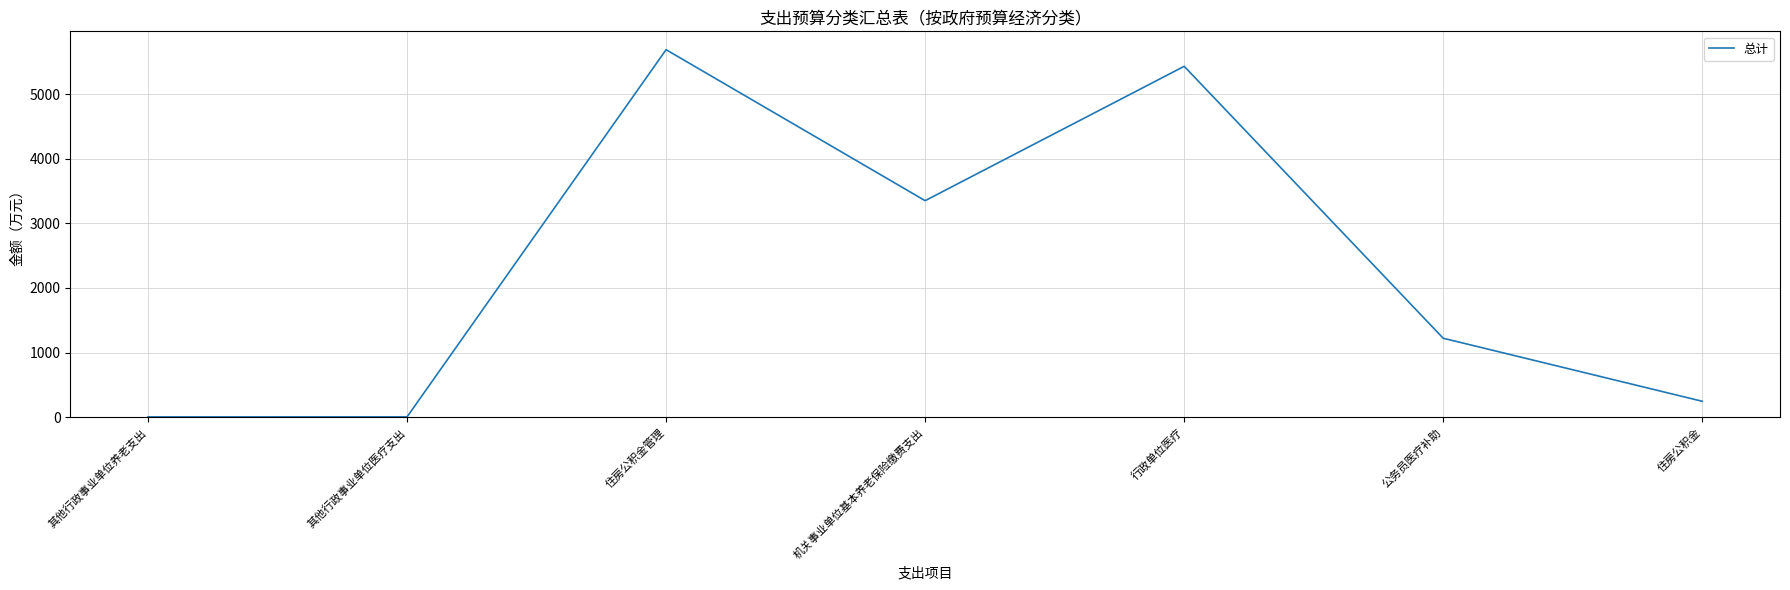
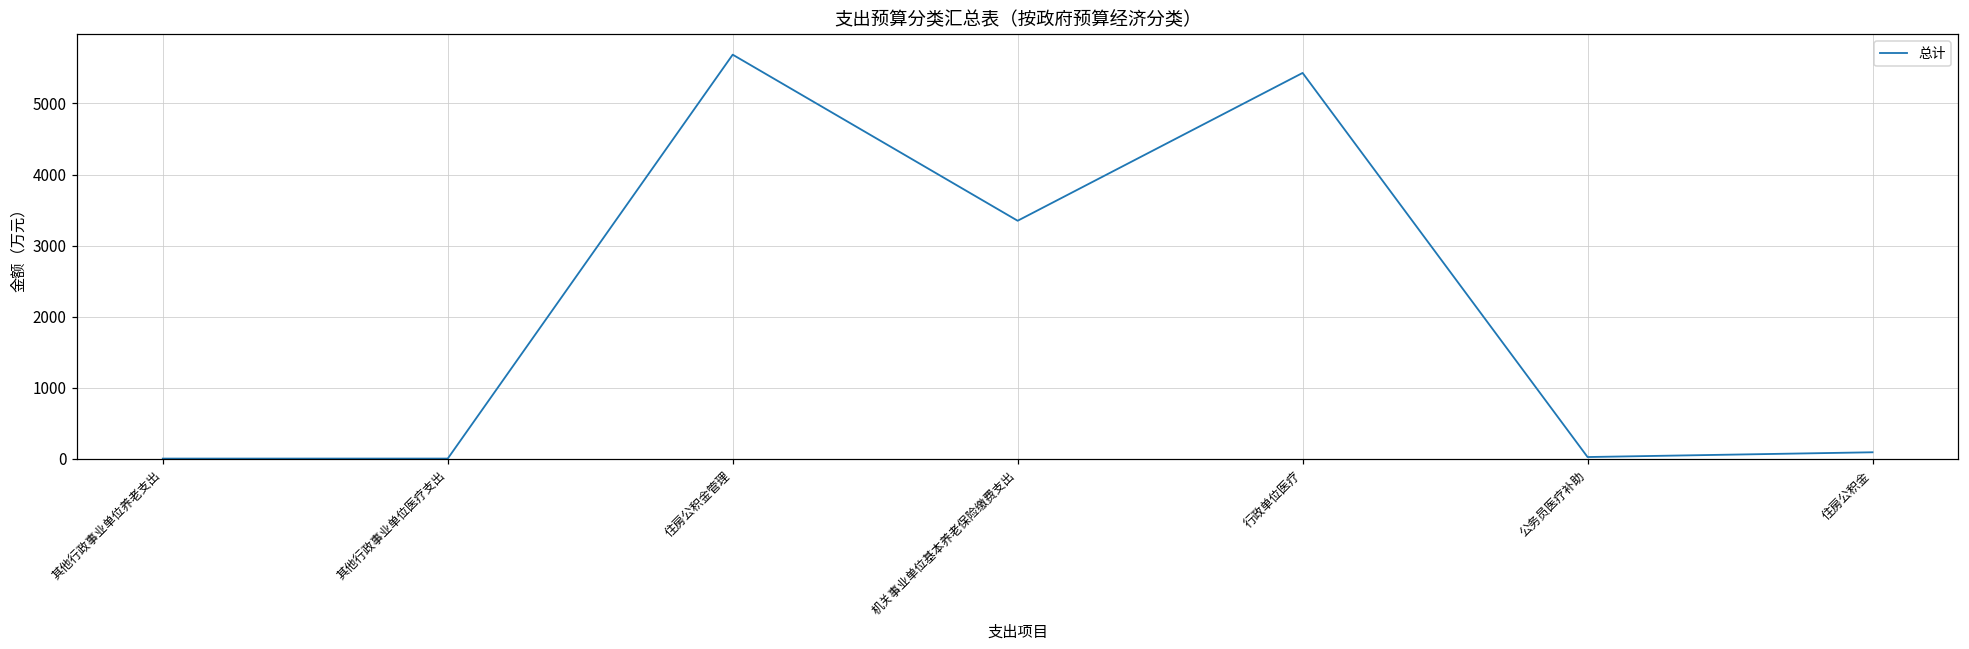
公务员医疗补助: 1200 -> 0
住房公积金: 200 -> 100
